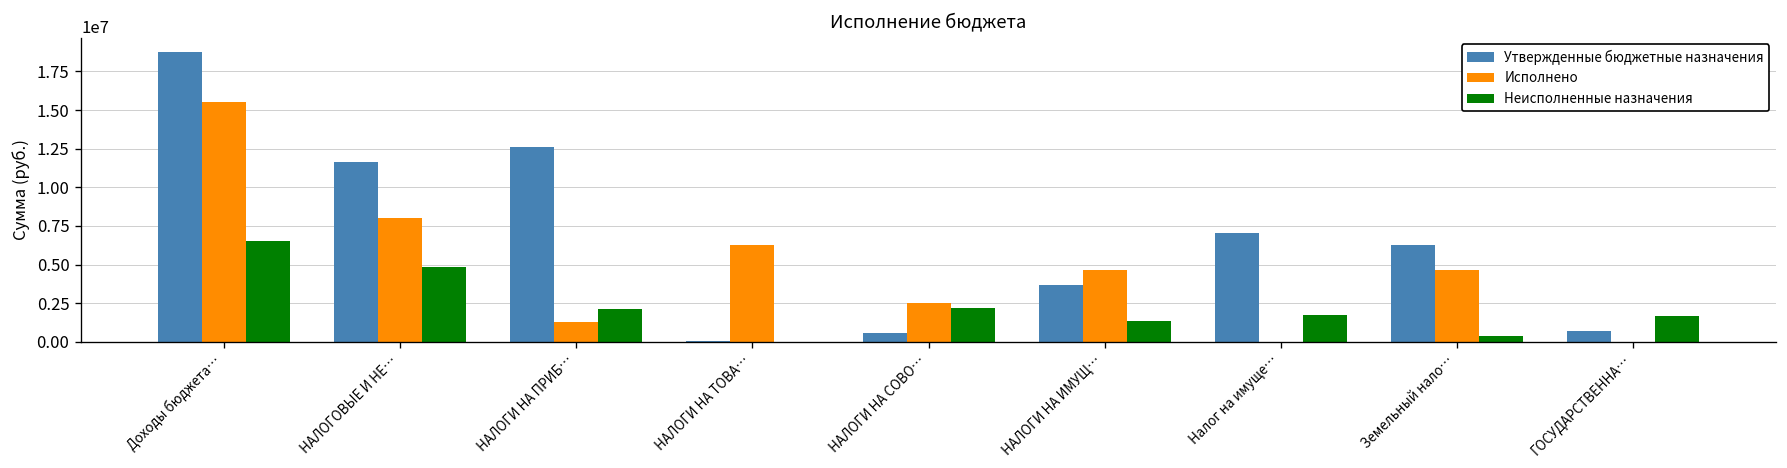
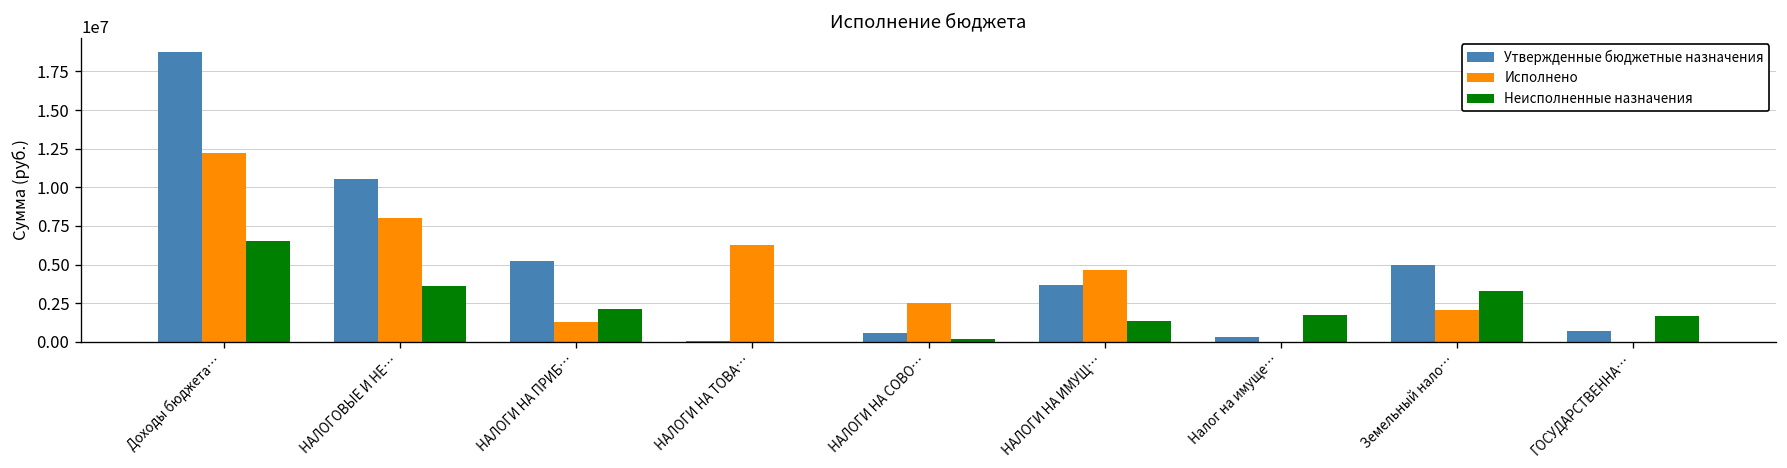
Исполнено, Доходы бюджета…: 15500000 -> 12200000
Утвержденные бюджетные назначения, НАЛОГОВЫЕ И НЕ…: 11600000 -> 10600000
Неисполненные назначения, НАЛОГОВЫЕ И НЕ…: 4800000 -> 3600000
Утвержденные бюджетные назначения, НАЛОГИ НА ПРИБ…: 12600000 -> 5200000
Неисполненные назначения, НАЛОГИ НА СОВО…: 2200000 -> 200000
Утвержденные бюджетные назначения, Налог на имуще…: 7100000 -> 300000
Утвержденные бюджетные назначения, Земельный нало…: 6300000 -> 5000000
Исполнено, Земельный нало…: 4600000 -> 2100000
Неисполненные назначения, Земельный нало…: 400000 -> 3300000
